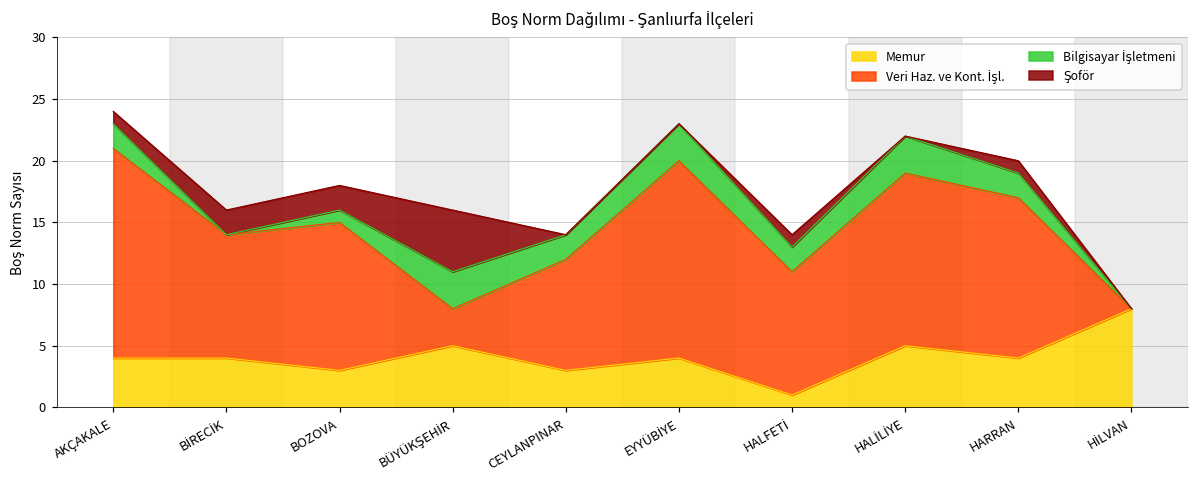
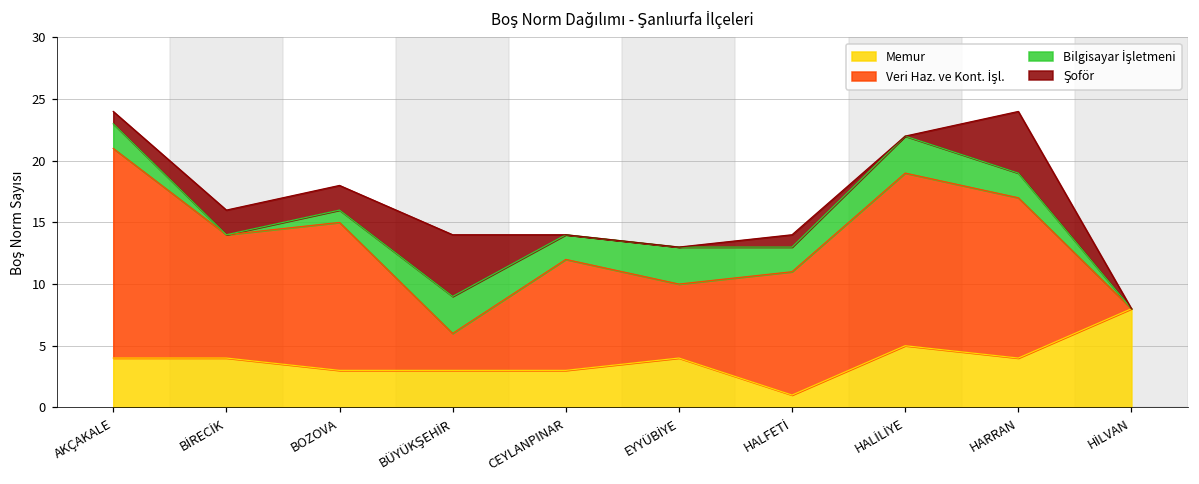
Memur, BÜYÜKŞEHİR: 5 -> 3
Veri Haz. ve Kont. İşl., EYYÜBİYE: 16 -> 6
Şoför, HARRAN: 1 -> 5
